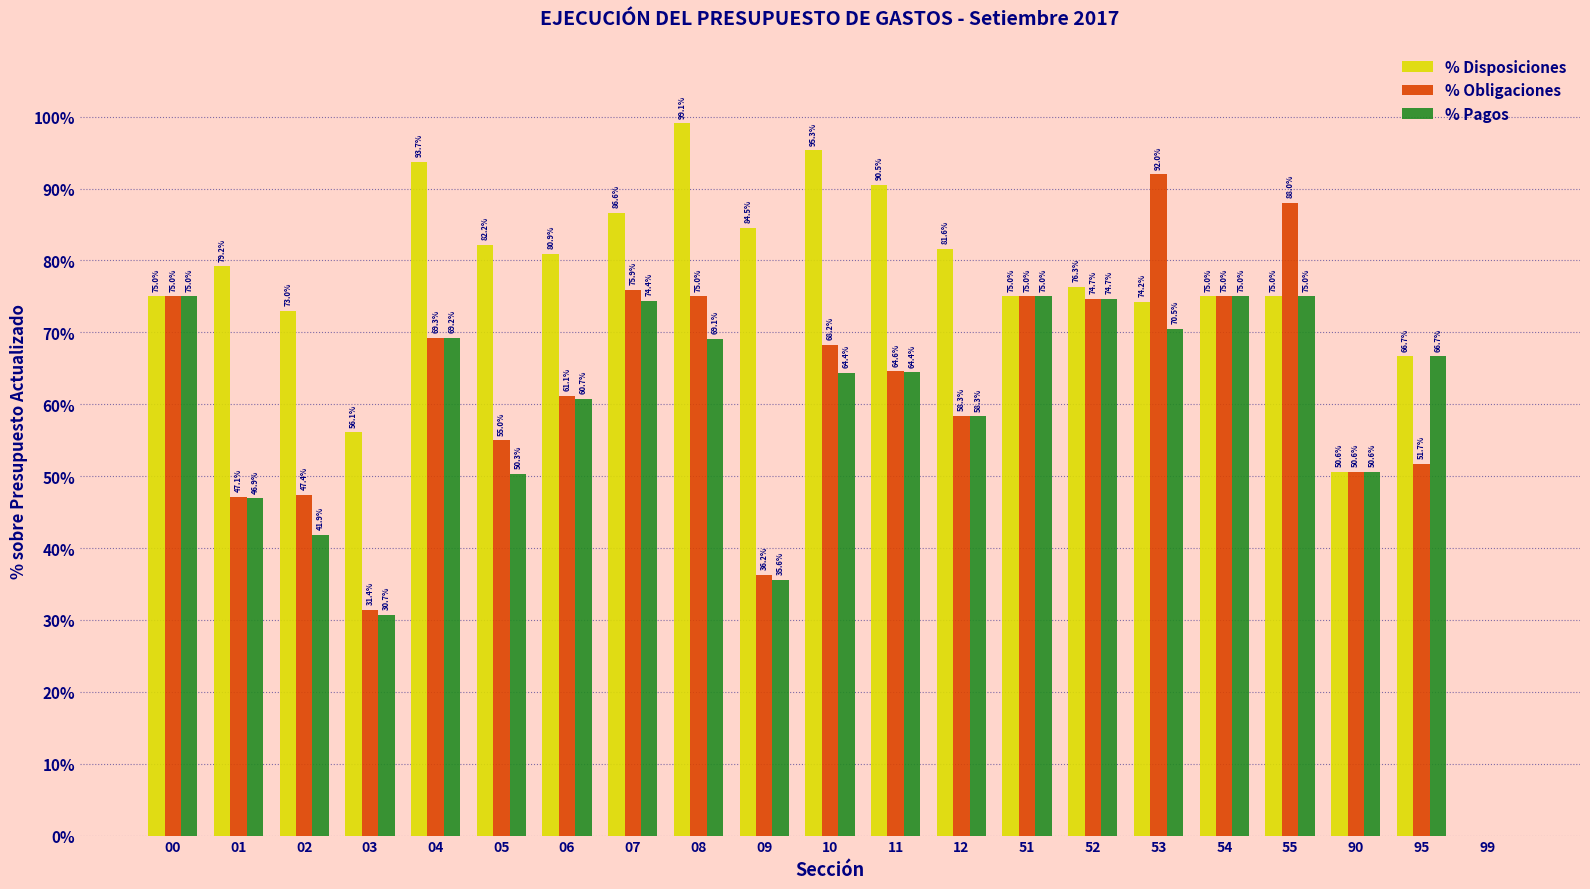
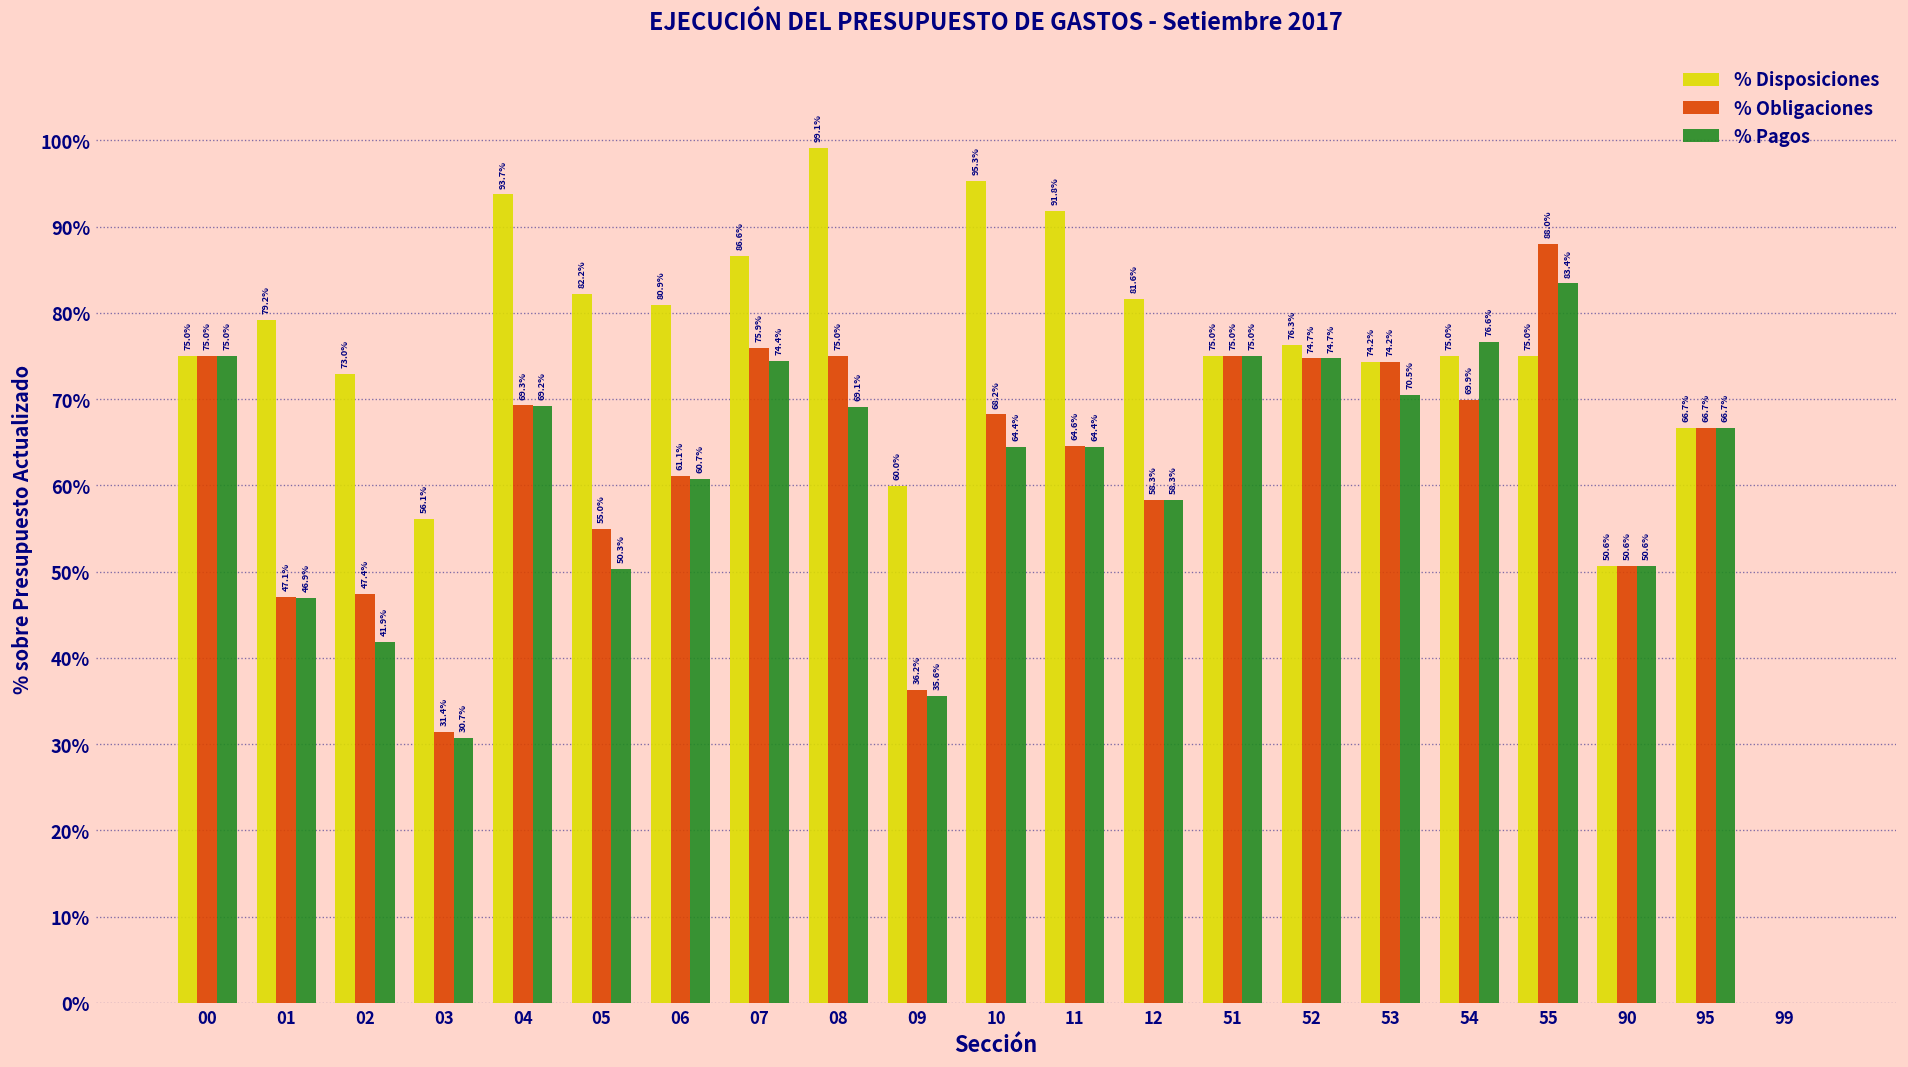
% Disposiciones, 09: 84.5% -> 60.0%
% Disposiciones, 11: 90.5% -> 91.8%
% Obligaciones, 53: 92.0% -> 74.2%
% Obligaciones, 54: 75.0% -> 69.9%
% Pagos, 54: 75.0% -> 76.6%
% Pagos, 55: 75.0% -> 83.4%
% Obligaciones, 95: 51.7% -> 66.7%
